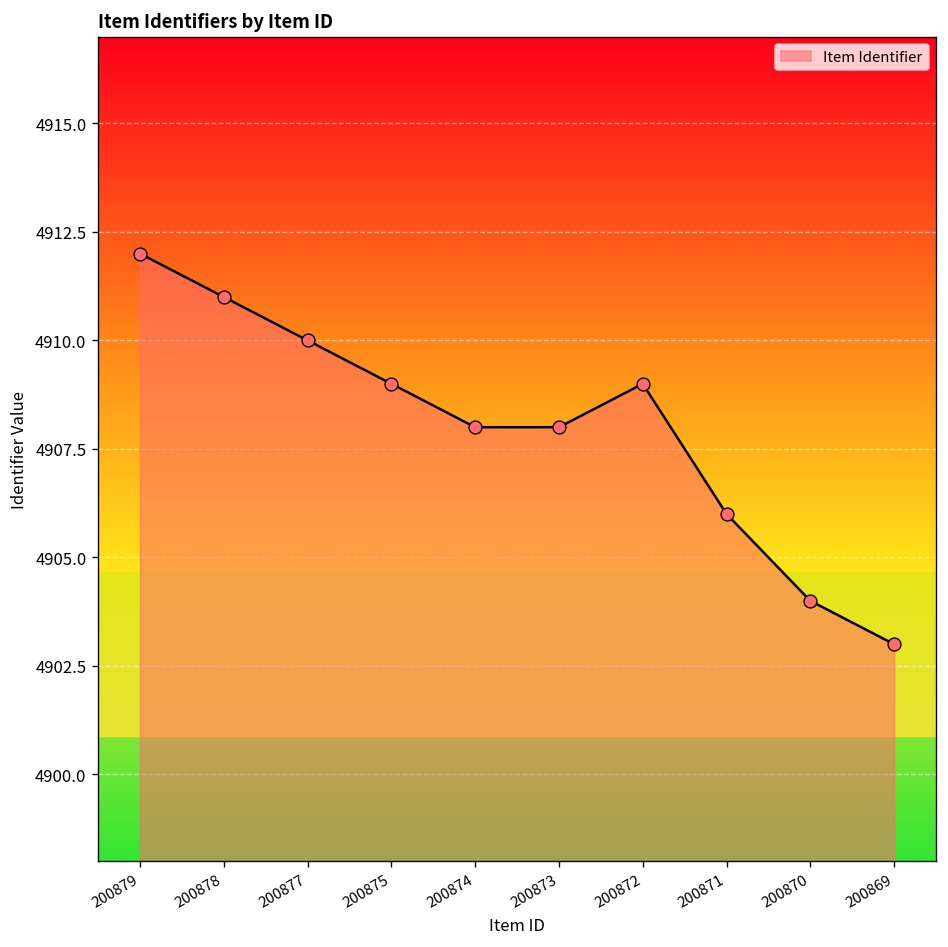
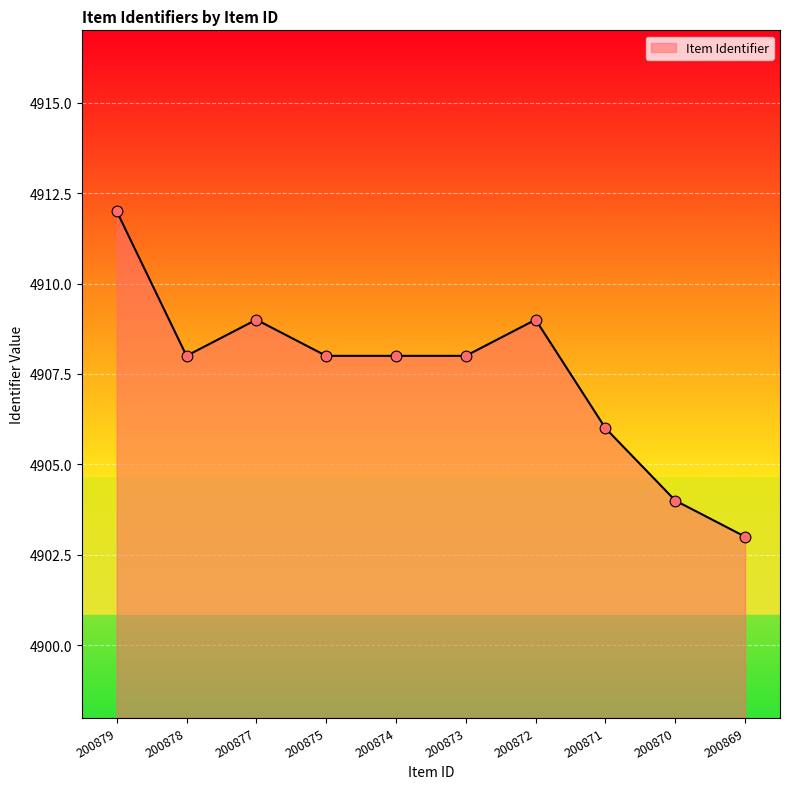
200878: 4911 -> 4908
200877: 4910 -> 4909
200875: 4909 -> 4908
